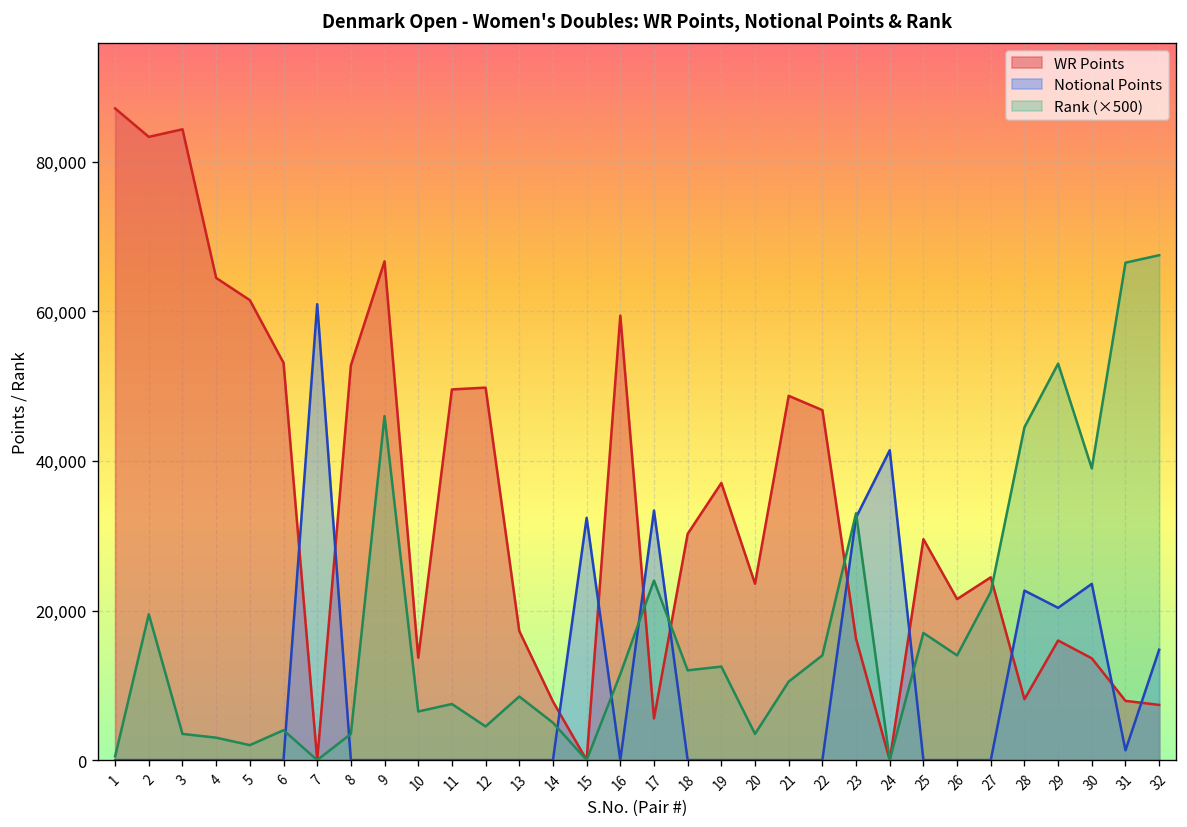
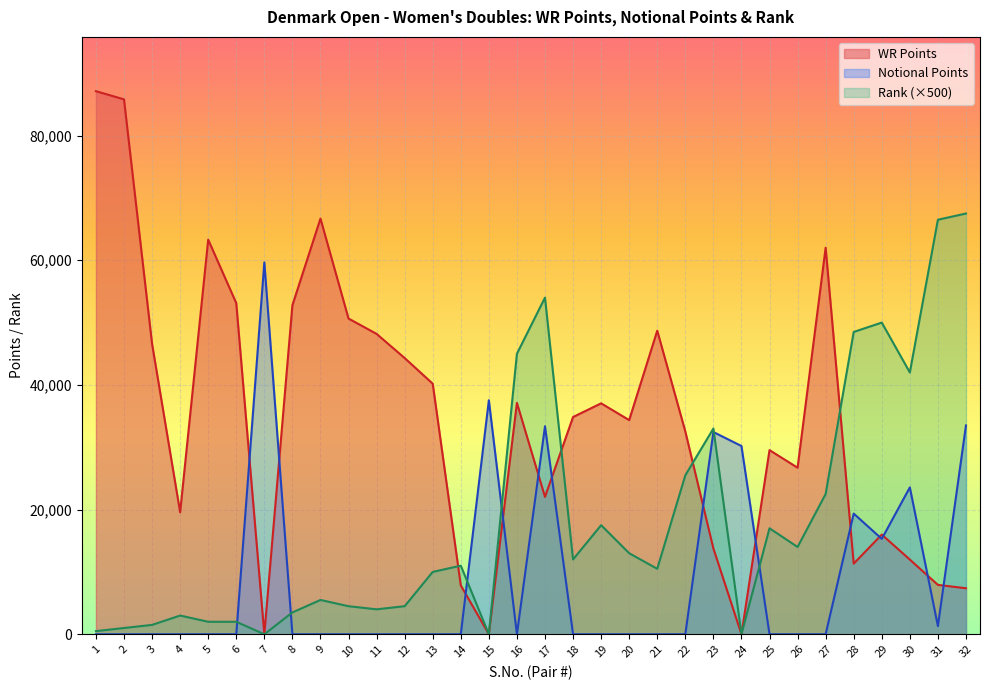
WR Points, 2: 83,000 -> 86,000
Rank (×500), 2: 20,000 -> 1,000
WR Points, 3: 84,000 -> 47,000
Rank (×500), 3: 4,000 -> 2,000
WR Points, 4: 64,000 -> 20,000
WR Points, 5: 61,000 -> 63,000
Rank (×500), 6: 4,000 -> 2,000
Notional Points, 7: 61,000 -> 60,000
Rank (×500), 9: 46,000 -> 6,000
WR Points, 10: 14,000 -> 51,000
Rank (×500), 10: 7,000 -> 5,000
WR Points, 11: 50,000 -> 48,000
Rank (×500), 11: 8,000 -> 4,000
WR Points, 12: 50,000 -> 44,000
WR Points, 13: 17,000 -> 40,000
Rank (×500), 13: 9,000 -> 10,000
Rank (×500), 14: 5,000 -> 11,000
Notional Points, 15: 32,000 -> 38,000
WR Points, 16: 59,000 -> 37,000
Rank (×500), 16: 12,000 -> 45,000
WR Points, 17: 6,000 -> 22,000
Rank (×500), 17: 24,000 -> 54,000
WR Points, 18: 30,000 -> 35,000
Rank (×500), 19: 13,000 -> 18,000
WR Points, 20: 24,000 -> 34,000
Rank (×500), 20: 4,000 -> 13,000
WR Points, 22: 47,000 -> 33,000
Rank (×500), 22: 14,000 -> 26,000
WR Points, 23: 16,000 -> 14,000
Notional Points, 24: 41,000 -> 30,000
WR Points, 26: 22,000 -> 27,000
WR Points, 27: 24,000 -> 62,000
WR Points, 28: 8,000 -> 11,000
Notional Points, 28: 23,000 -> 19,000
Rank (×500), 28: 45,000 -> 49,000
Notional Points, 29: 20,000 -> 15,000
Rank (×500), 29: 53,000 -> 50,000
WR Points, 30: 14,000 -> 12,000
Rank (×500), 30: 39,000 -> 42,000
Notional Points, 32: 15,000 -> 34,000
